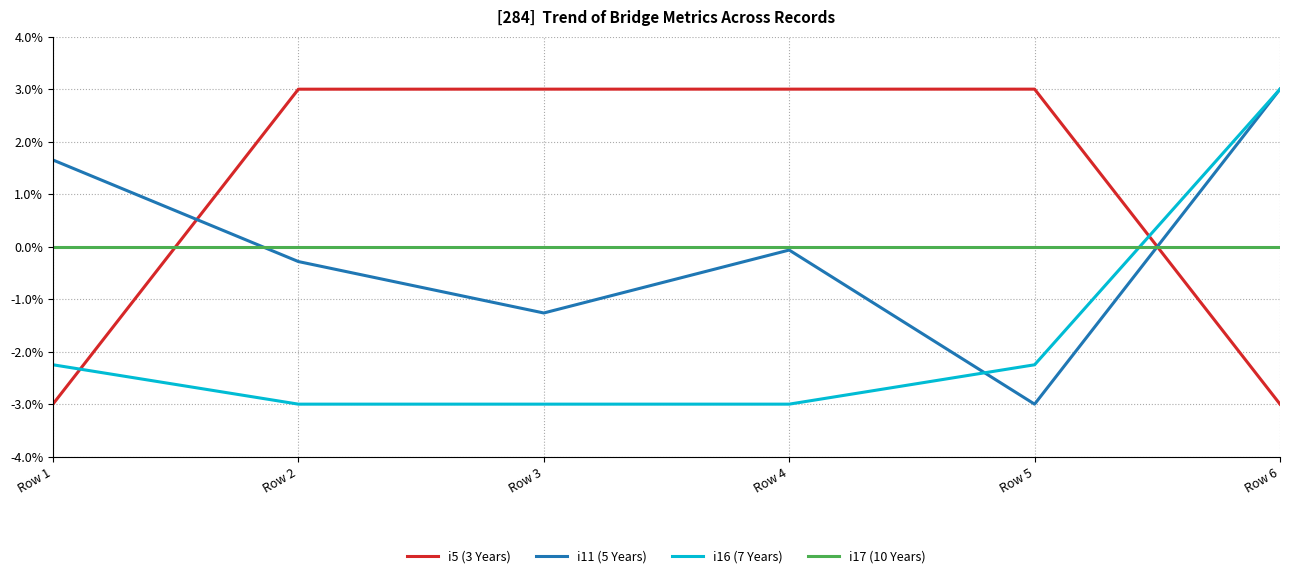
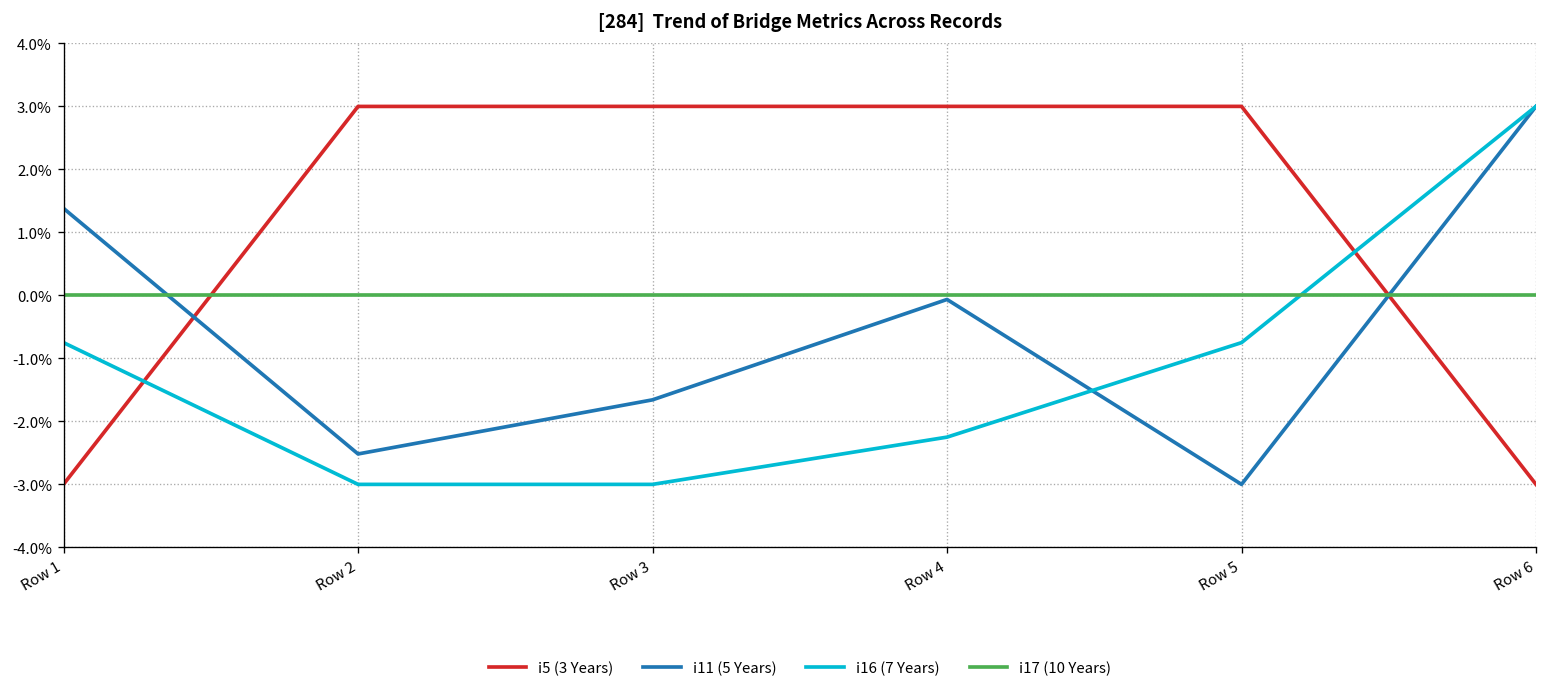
i11 (5 Years), Row 1: 1.7% -> 1.4%
i16 (7 Years), Row 1: -2.3% -> -0.8%
i11 (5 Years), Row 2: -0.3% -> -2.5%
i11 (5 Years), Row 3: -1.3% -> -1.7%
i16 (7 Years), Row 4: -3.0% -> -2.3%
i16 (7 Years), Row 5: -2.3% -> -0.8%
